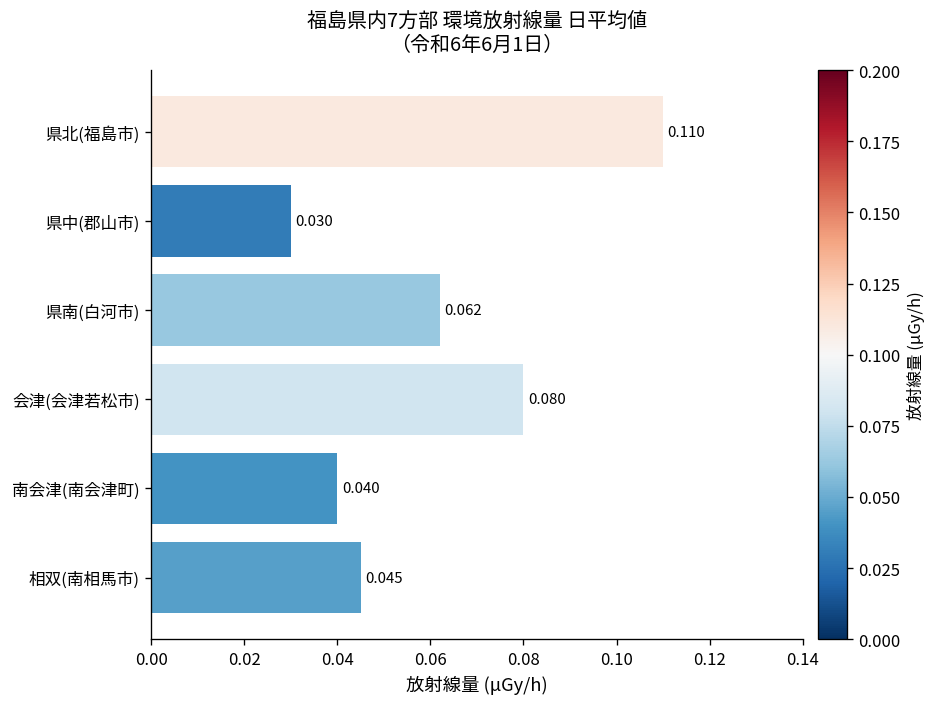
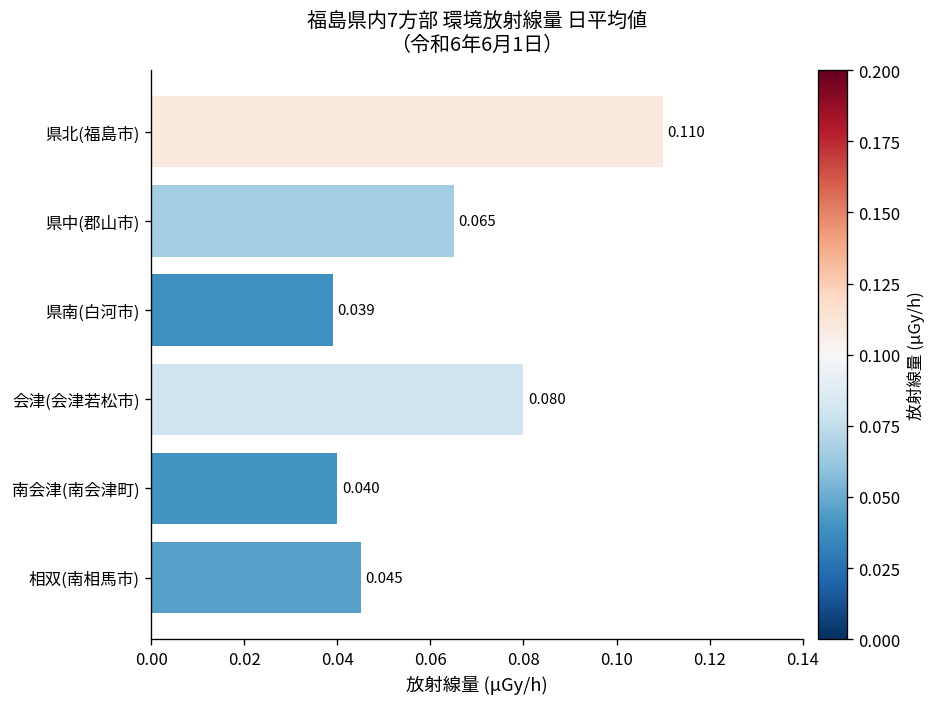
県中(郡山市): 0.030 -> 0.065
県南(白河市): 0.062 -> 0.039
